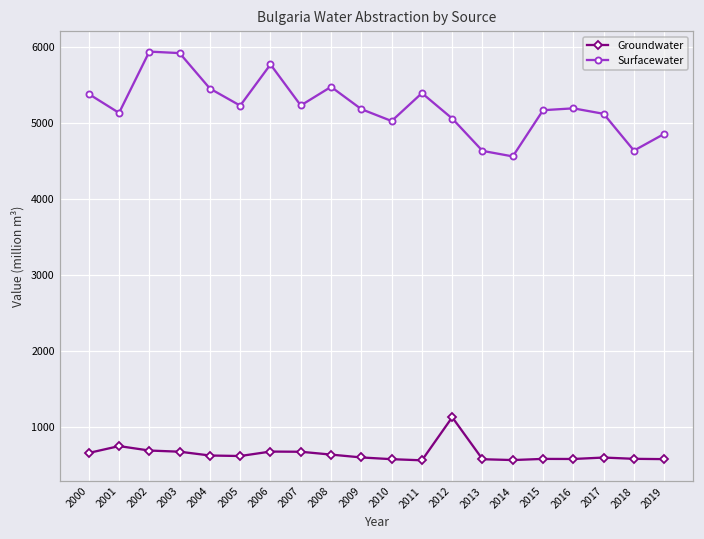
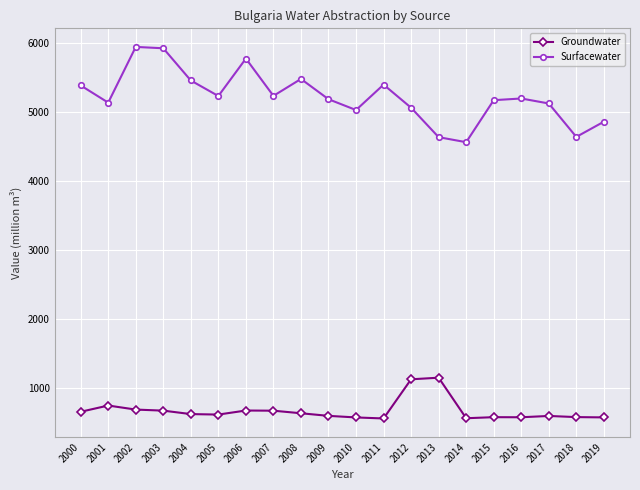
Groundwater, 2013: 600 -> 1100
